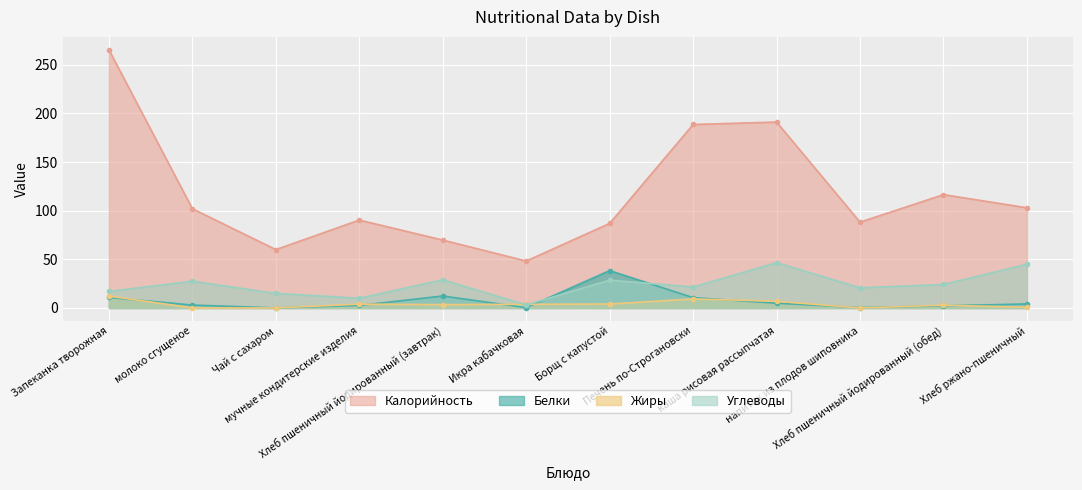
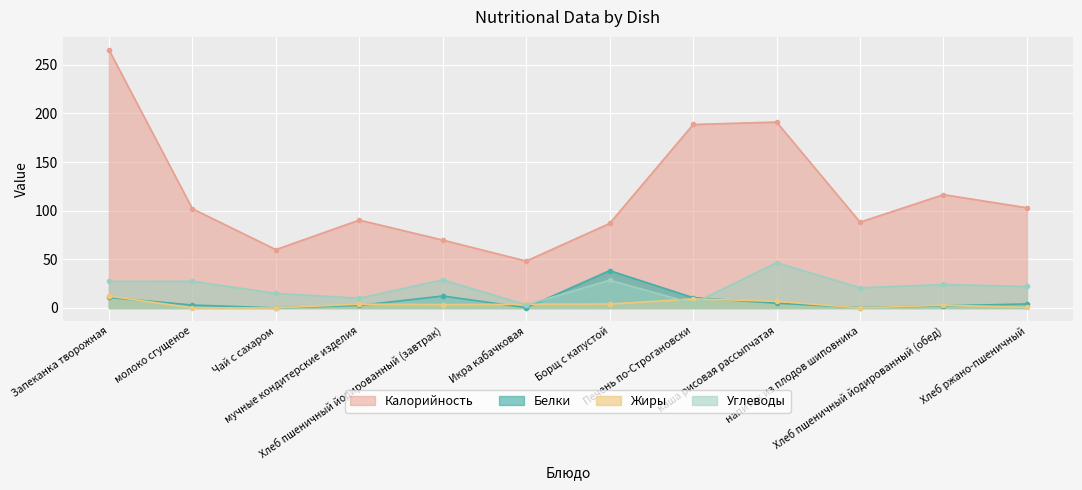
Углеводы, Запеканка творожная: 20 -> 30
Углеводы, Печень по-Строгановски: 20 -> 0
Углеводы, Хлеб ржано-пшеничный: 40 -> 20
